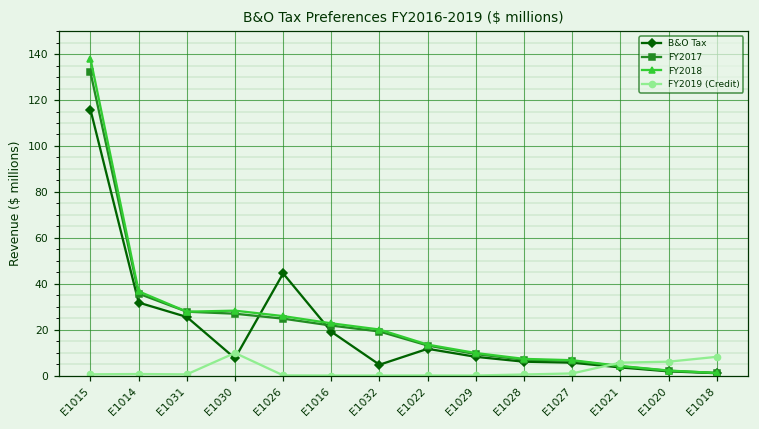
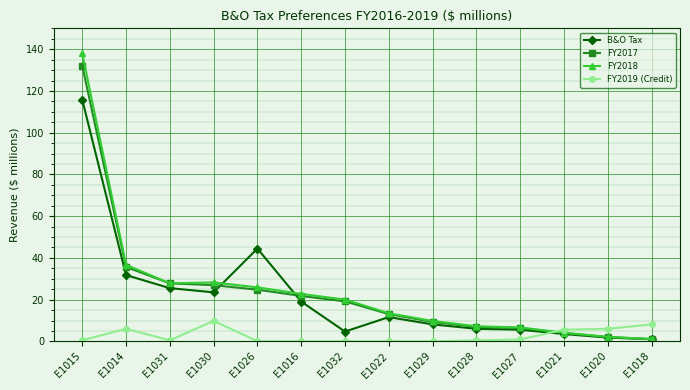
FY2019 (Credit), E1014: 1 -> 6
B&O Tax, E1030: 8 -> 24
